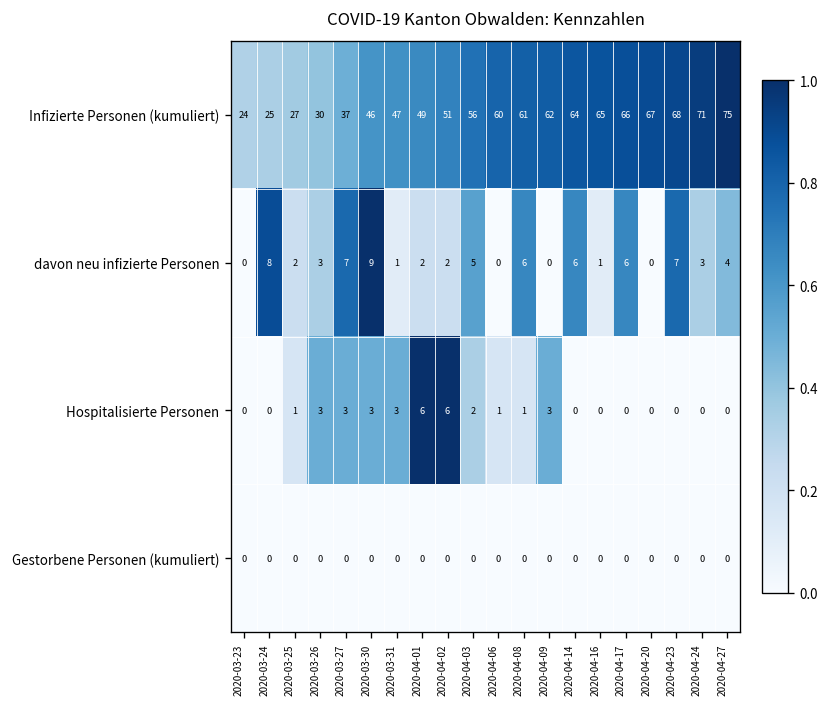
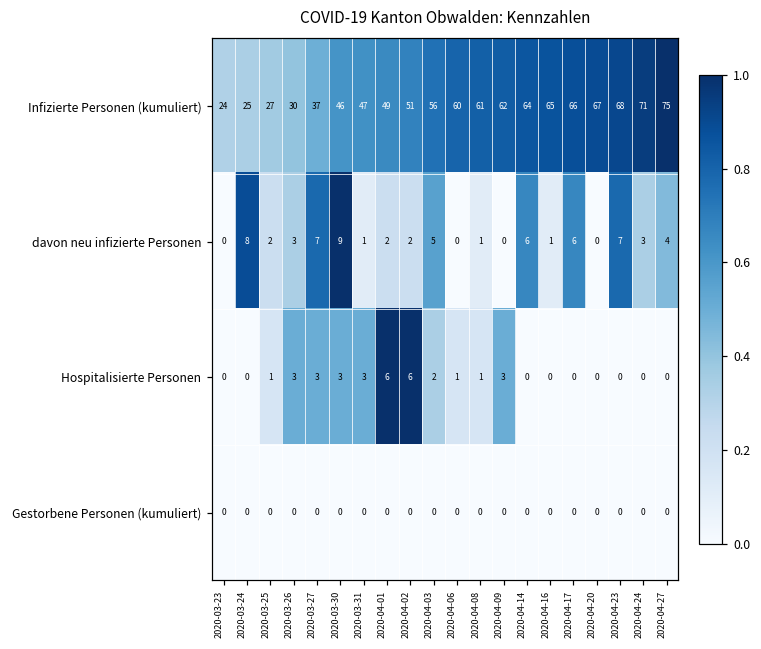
davon neu infizierte Personen, 2020-04-08: 6 -> 1
